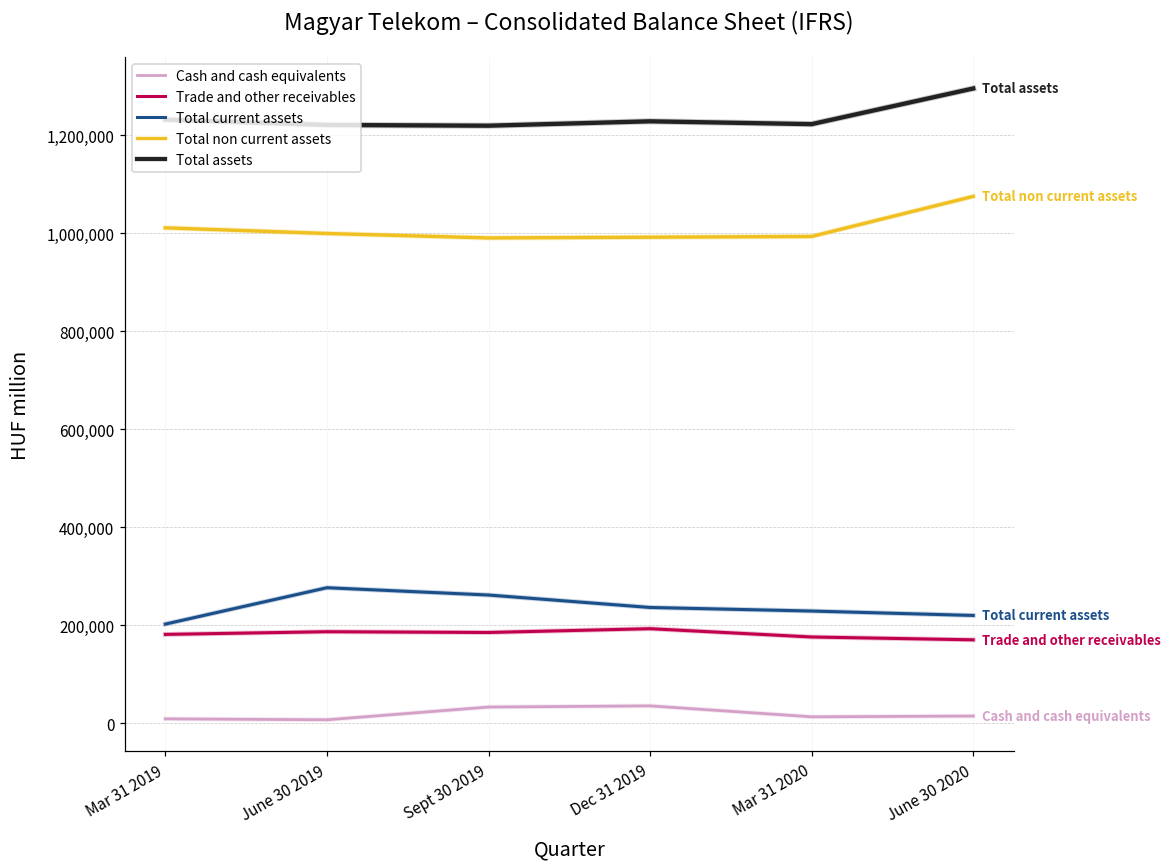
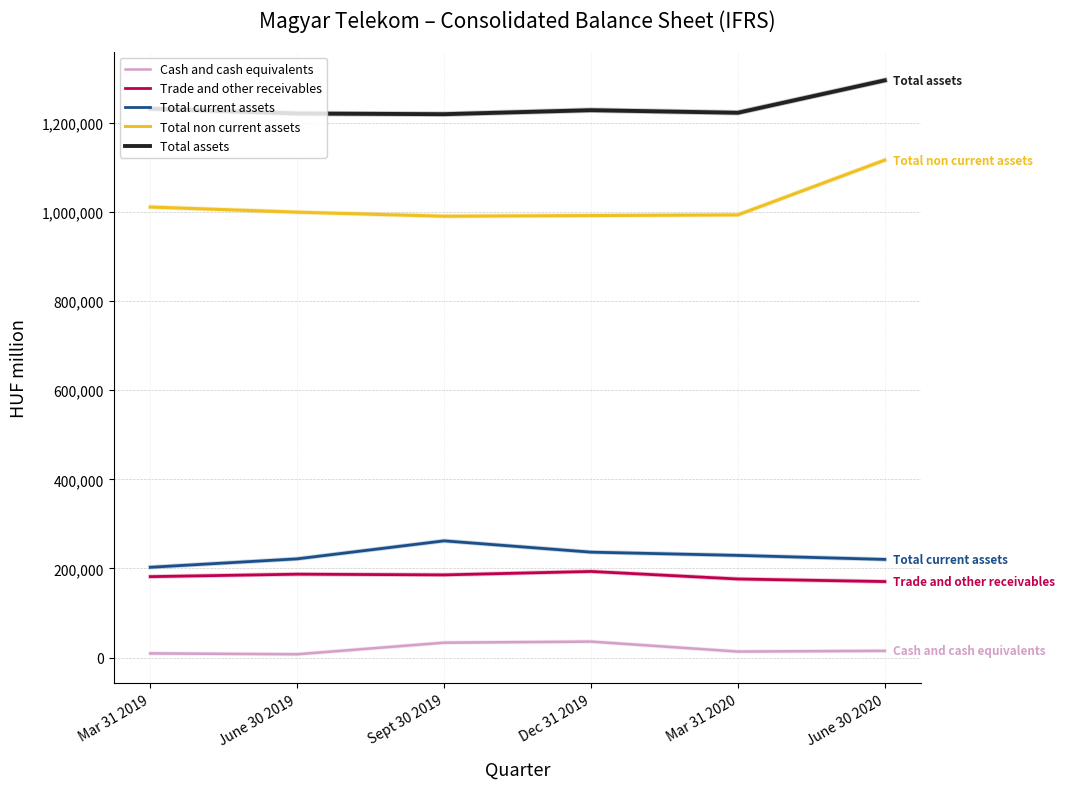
Total current assets, June 30 2019: 280,000 -> 220,000
Total non current assets, June 30 2020: 1,080,000 -> 1,120,000
